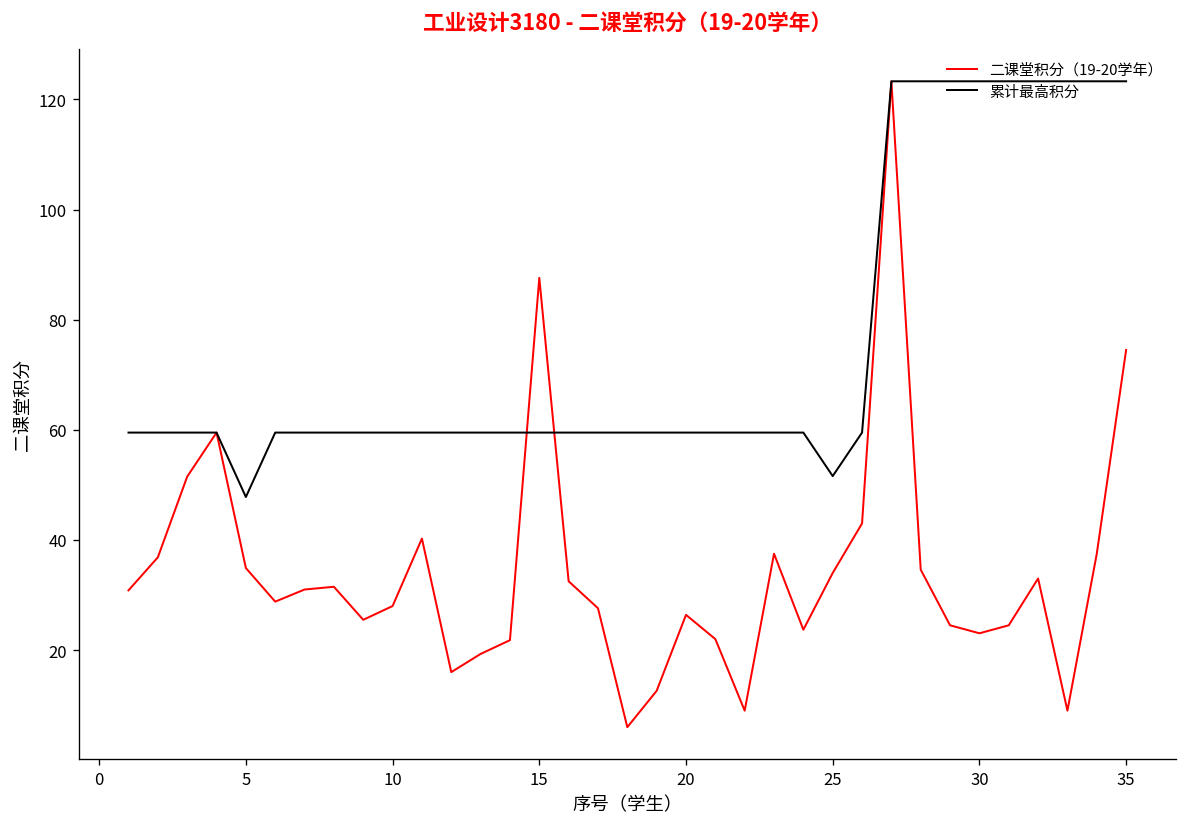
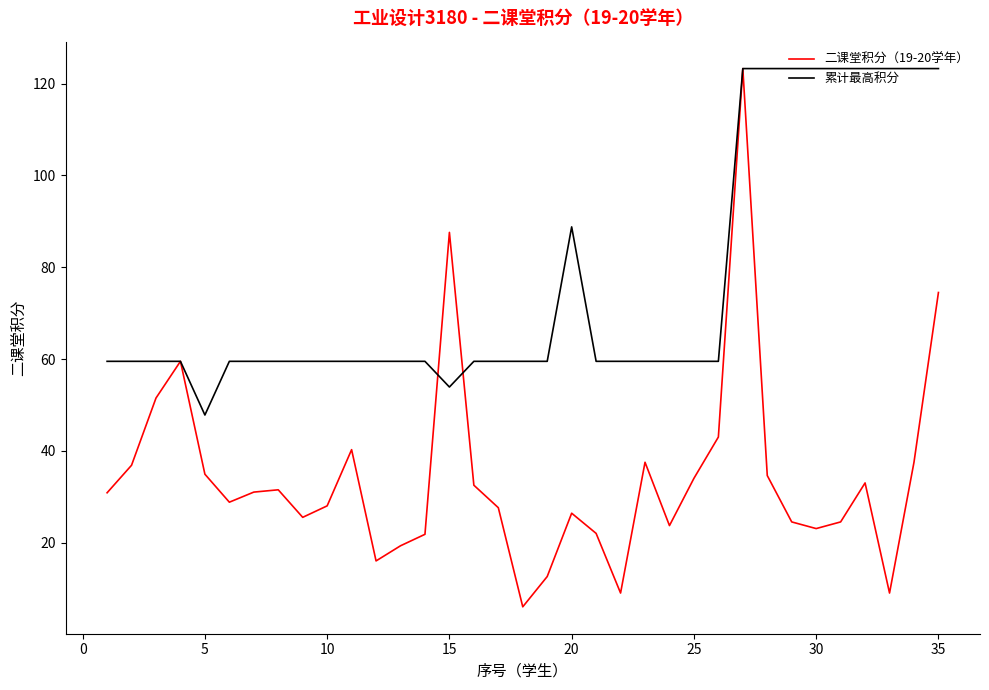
累计最高积分, 15: 60 -> 54
累计最高积分, 20: 60 -> 89
累计最高积分, 25: 52 -> 60
